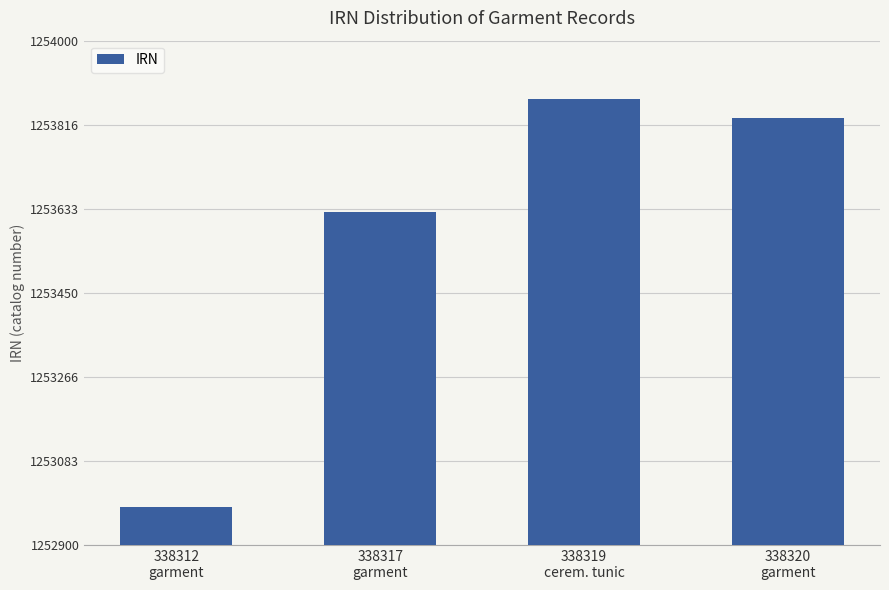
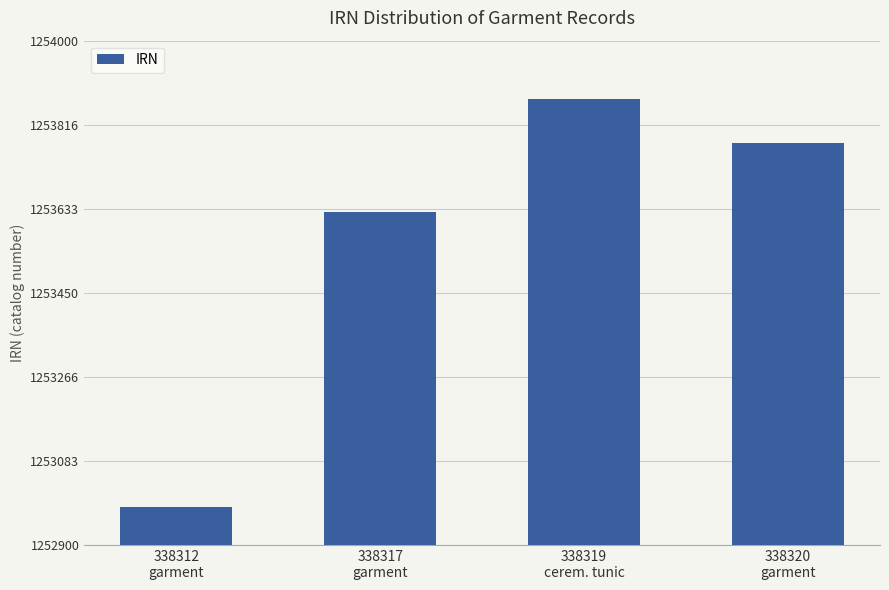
338320 garment: 1253830 -> 1253780
